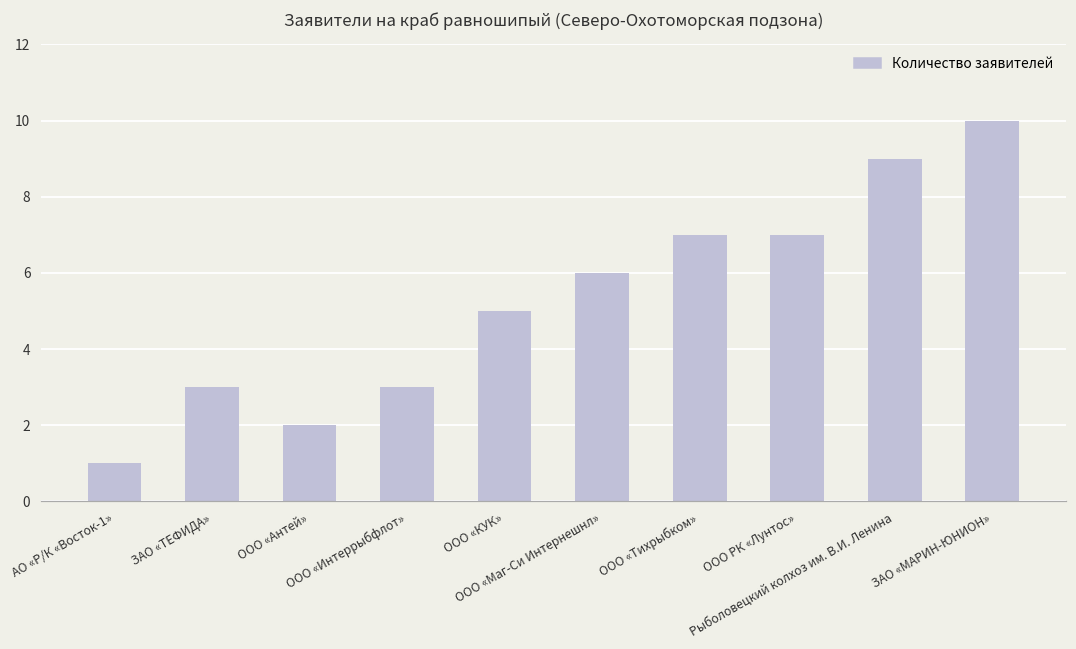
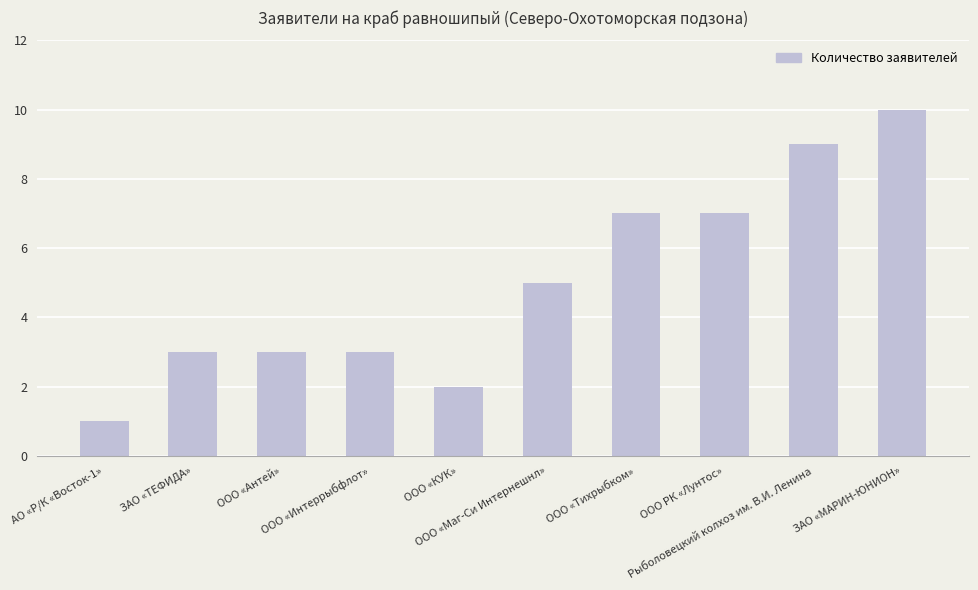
ООО «Антей»: 2 -> 3
ООО «КУК»: 5 -> 2
ООО «Маг-Си Интернешнл»: 6 -> 5
